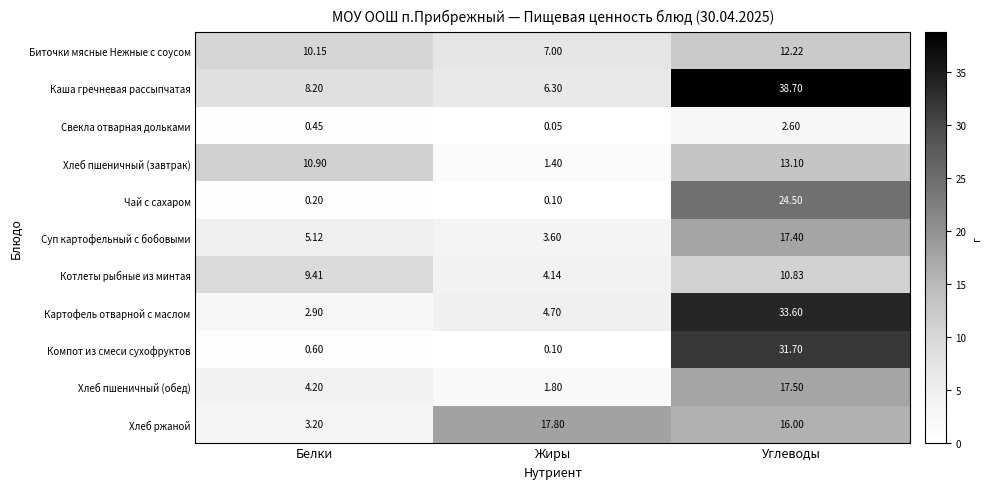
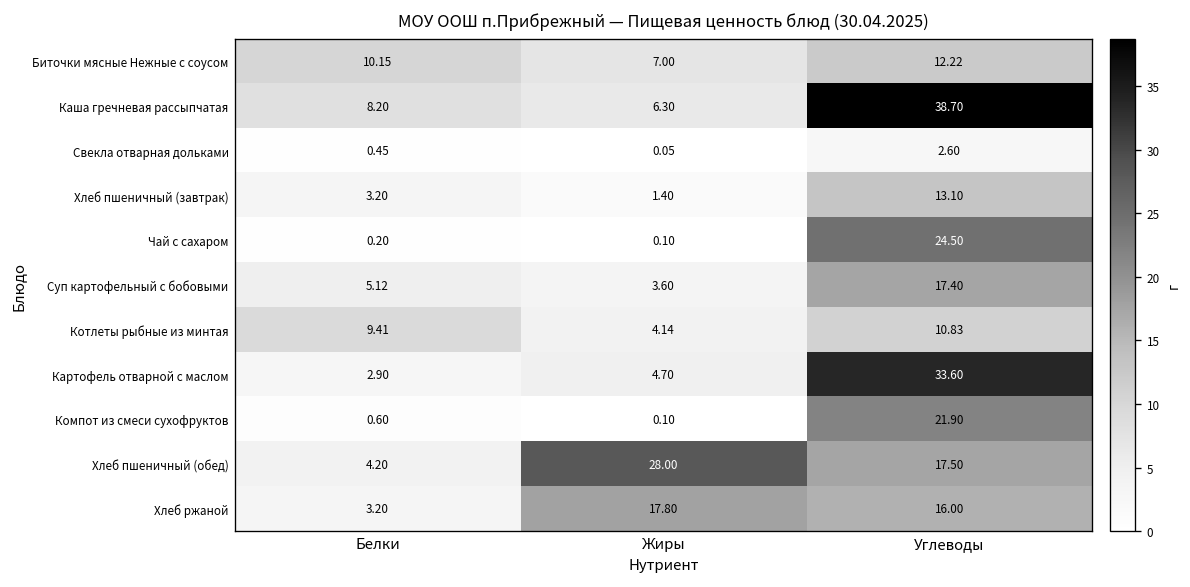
Хлеб пшеничный (завтрак), Белки: 10.90 -> 3.20
Компот из смеси сухофруктов, Углеводы: 31.70 -> 21.90
Хлеб пшеничный (обед), Жиры: 1.80 -> 28.00
